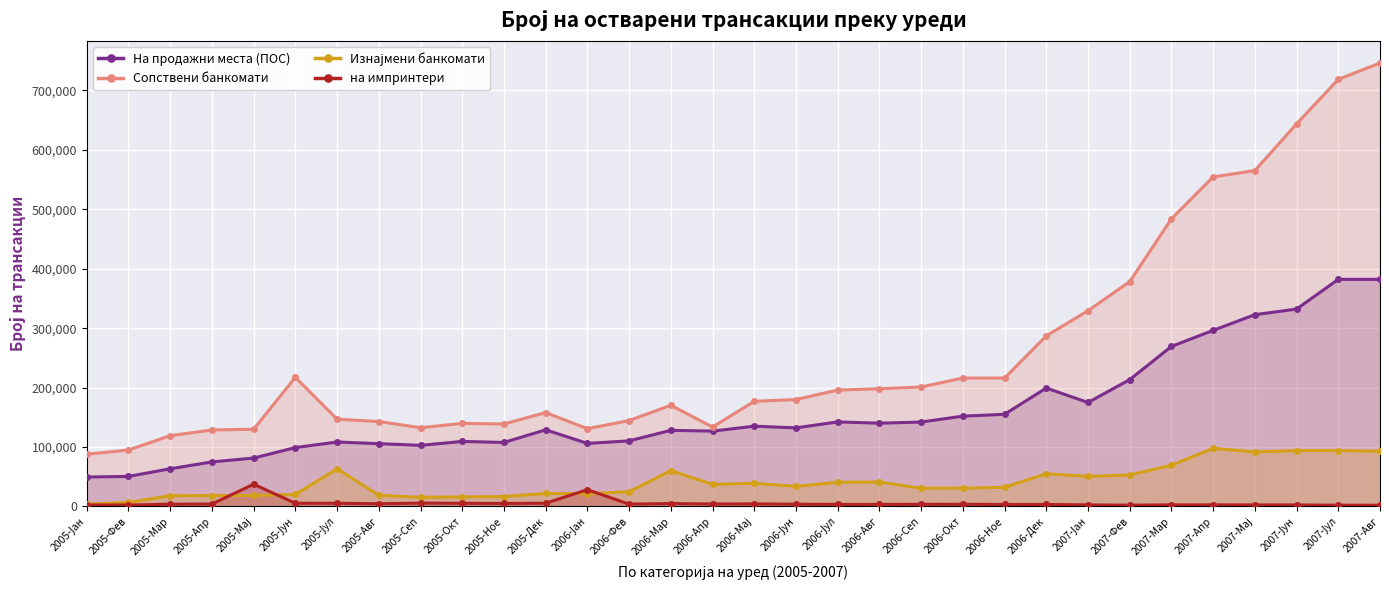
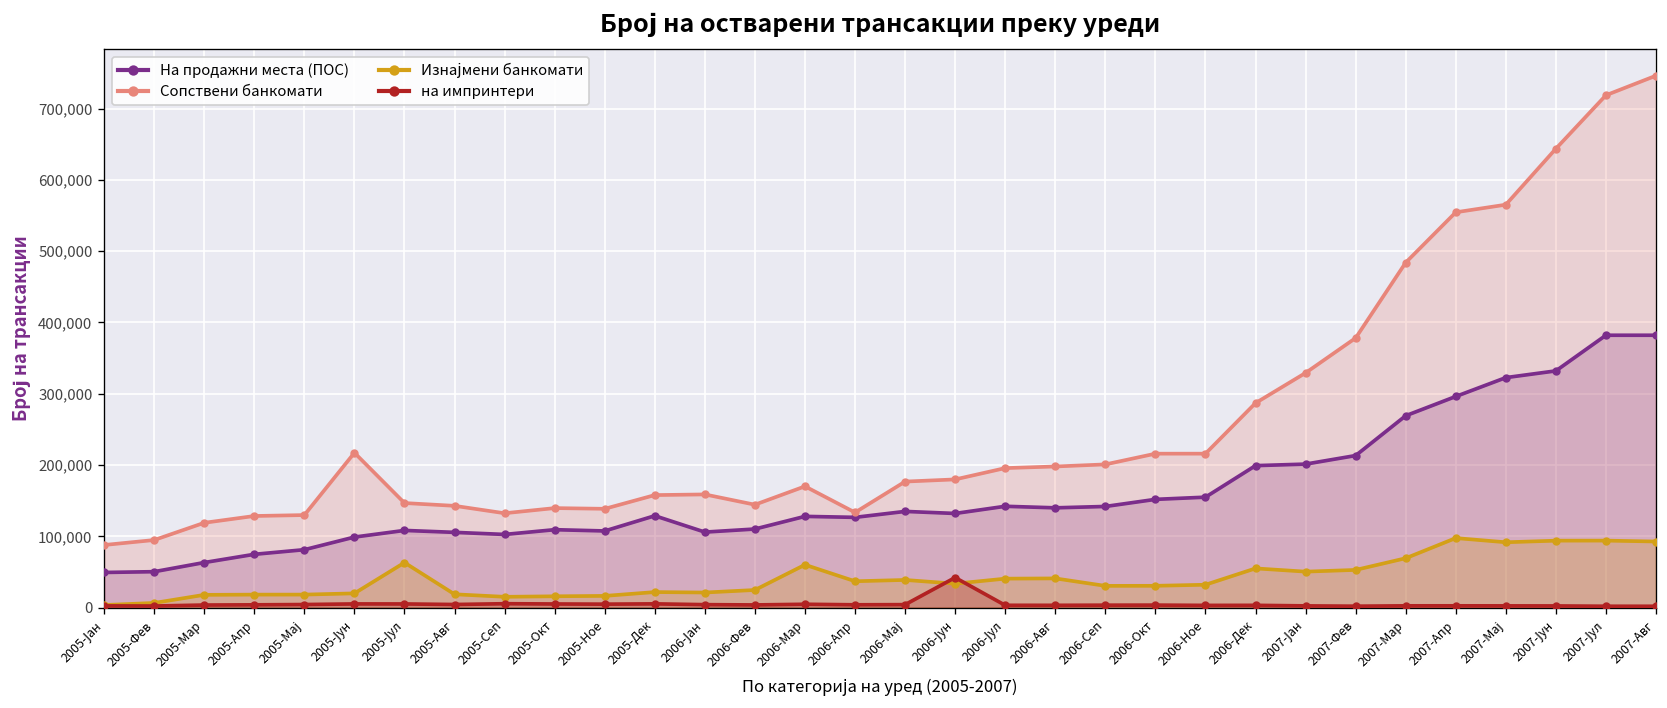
на импринтери, 2005-Мај: 40,000 -> 0
Сопствени банкомати, 2006-Јан: 130,000 -> 160,000
на импринтери, 2006-Јан: 30,000 -> 0
на импринтери, 2006-Јун: 0 -> 40,000
На продажни места (ПОС), 2007-Јан: 170,000 -> 200,000
